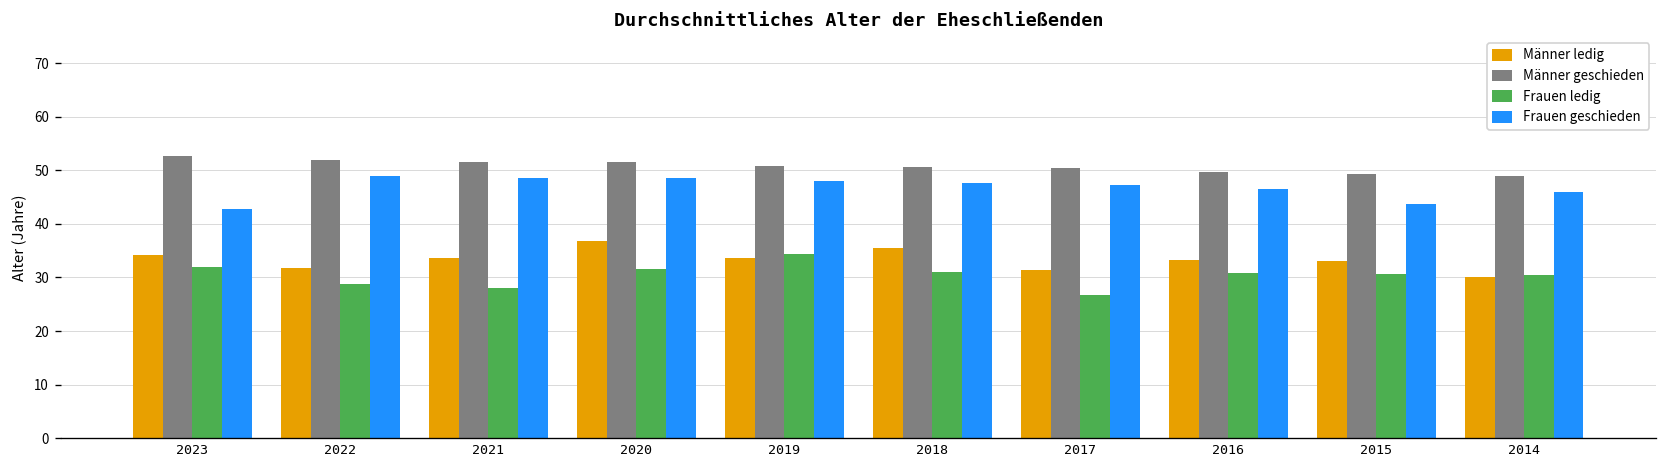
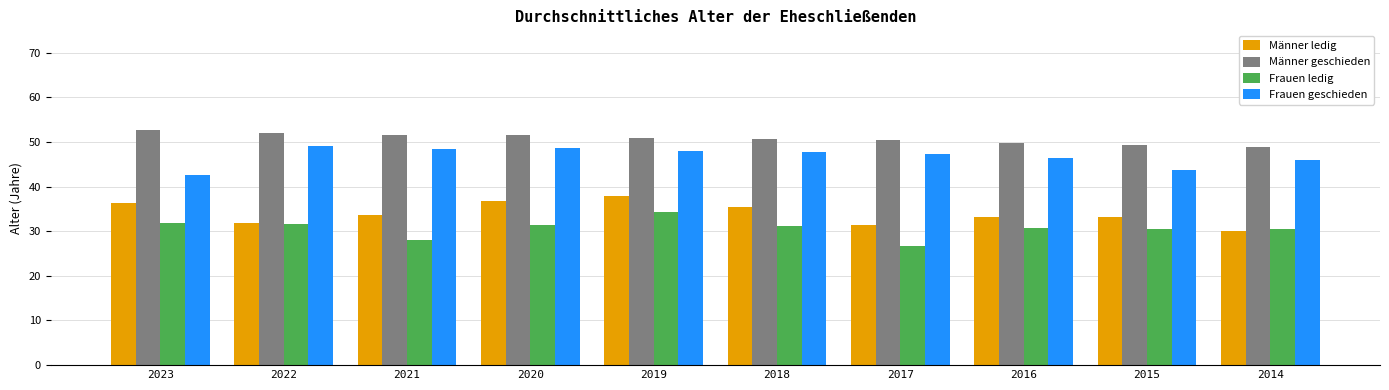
Männer ledig, 2023: 34 -> 36
Frauen ledig, 2022: 29 -> 32
Männer ledig, 2019: 34 -> 38
